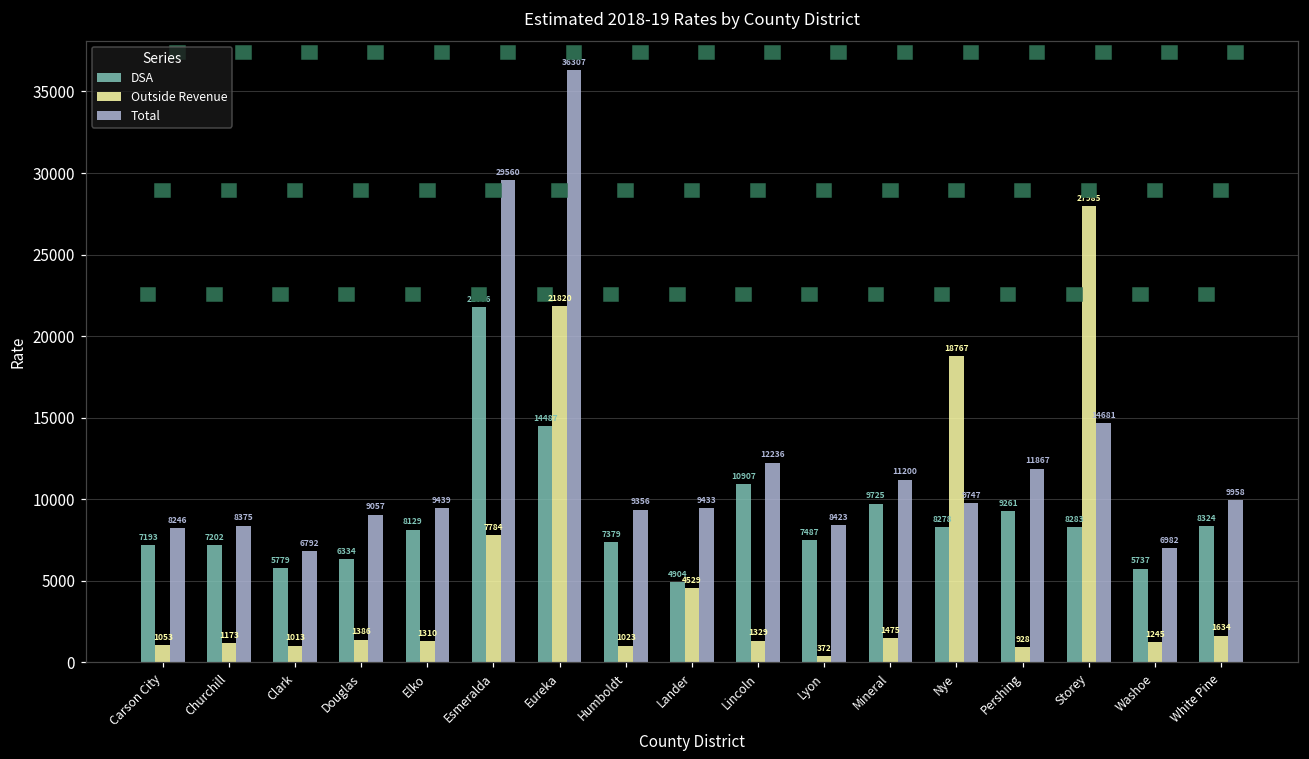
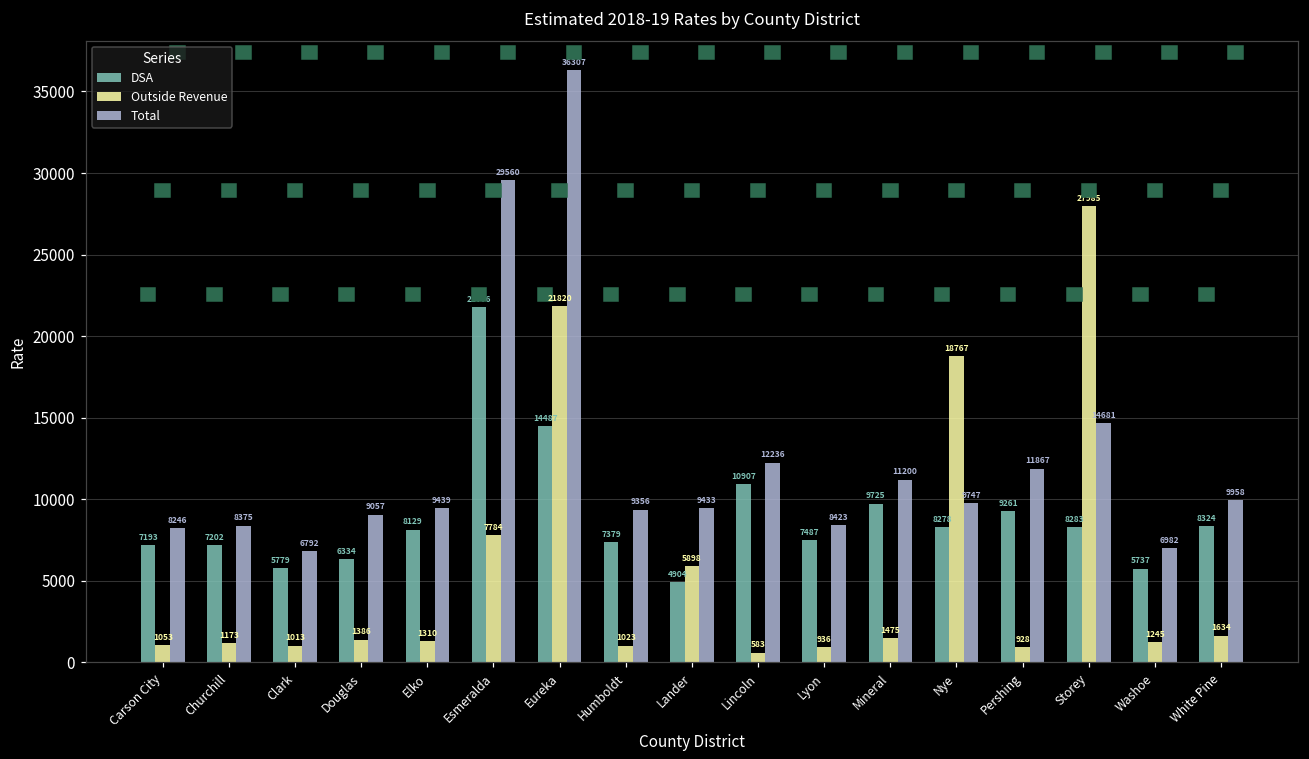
Outside Revenue, Lander: 4529 -> 5898
Outside Revenue, Lincoln: 1329 -> 583
Outside Revenue, Lyon: 372 -> 936
